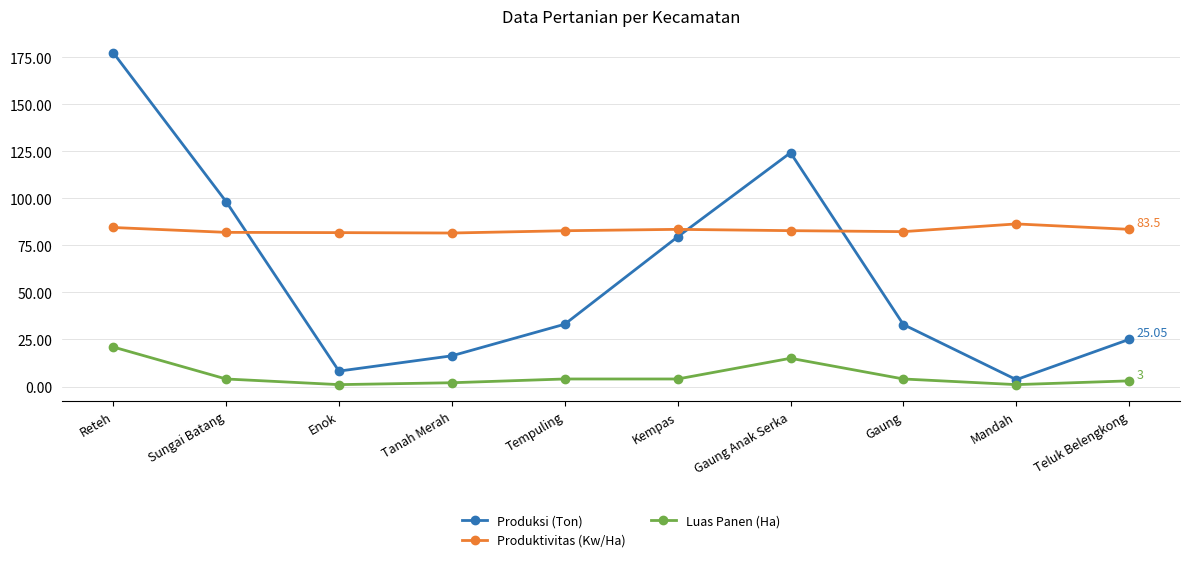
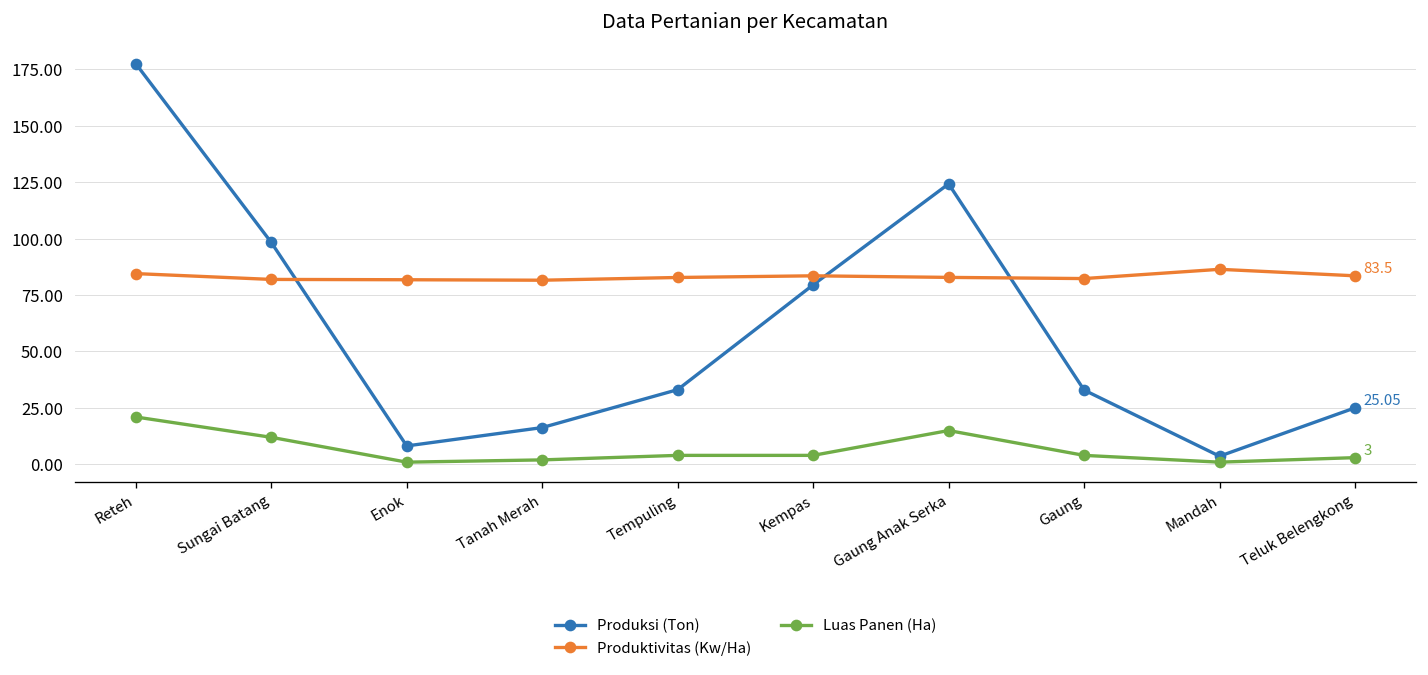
Luas Panen (Ha), Sungai Batang: 4 -> 12
